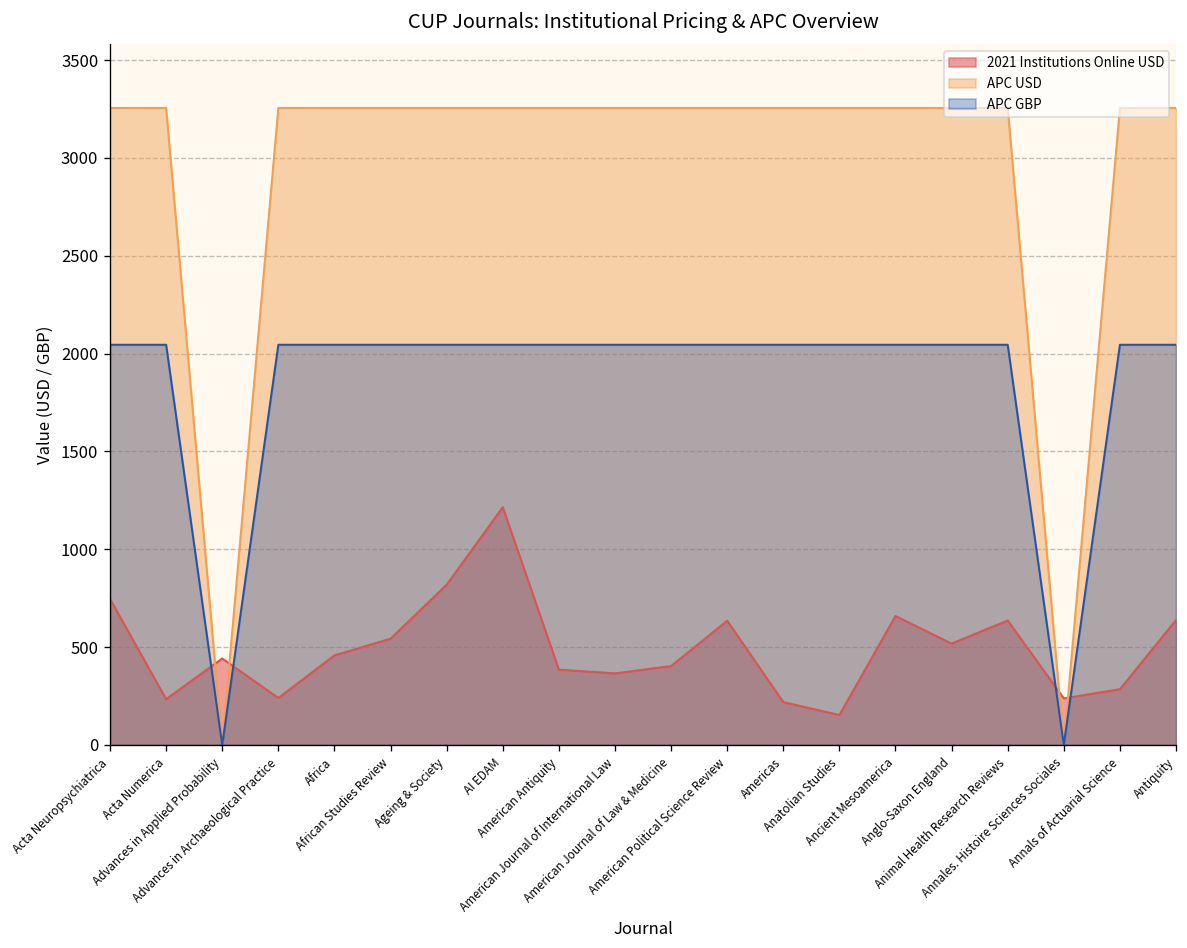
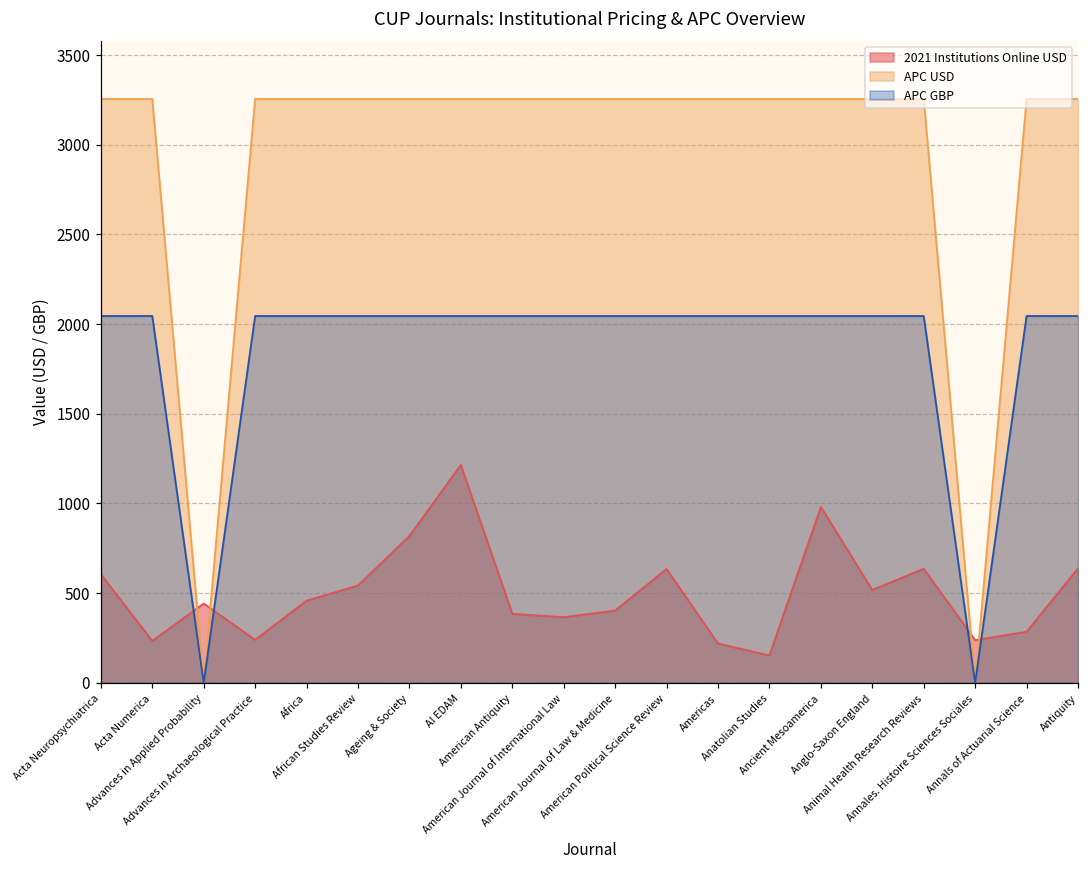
2021 Institutions Online USD, Acta Neuropsychiatrica: 750 -> 610
2021 Institutions Online USD, Ancient Mesoamerica: 660 -> 980
